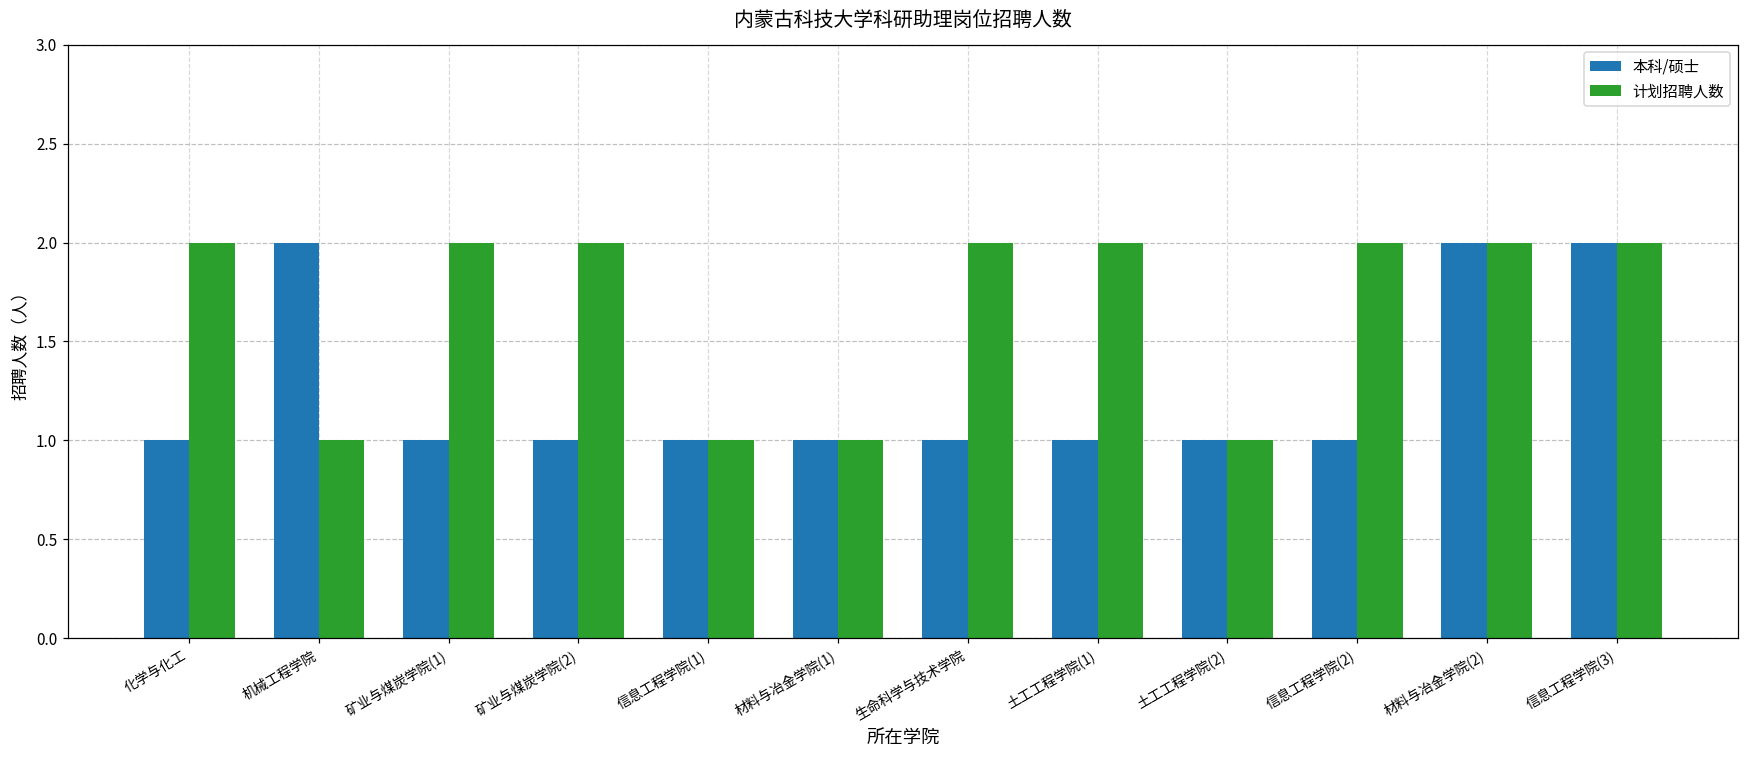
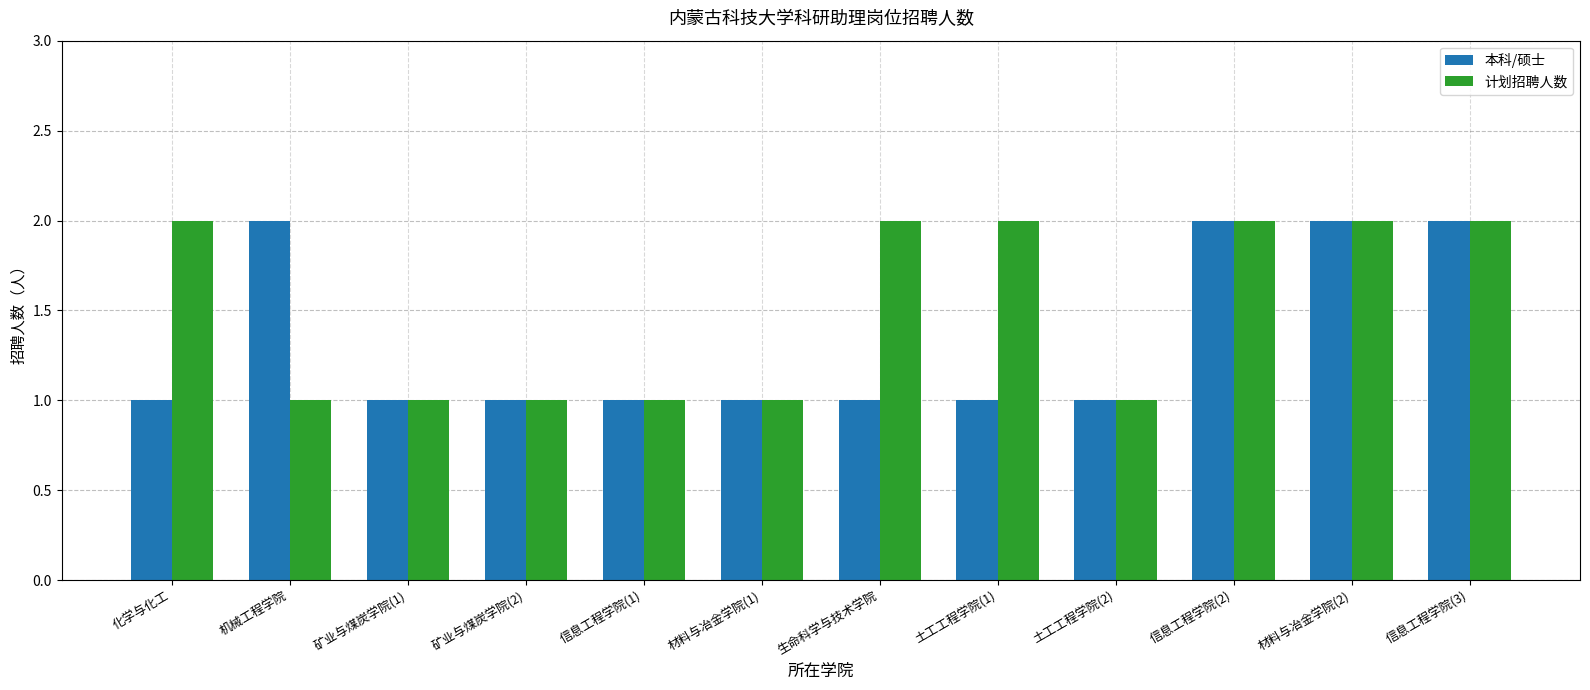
计划招聘人数, 矿业与煤炭学院(1): 2 -> 1
计划招聘人数, 矿业与煤炭学院(2): 2 -> 1
本科/硕士, 信息工程学院(2): 1 -> 2
